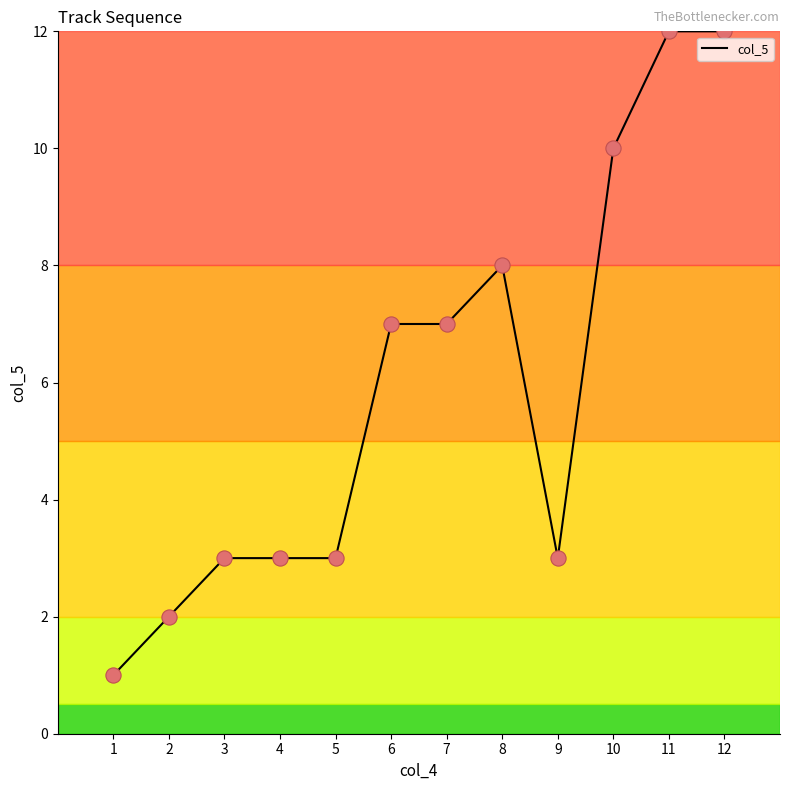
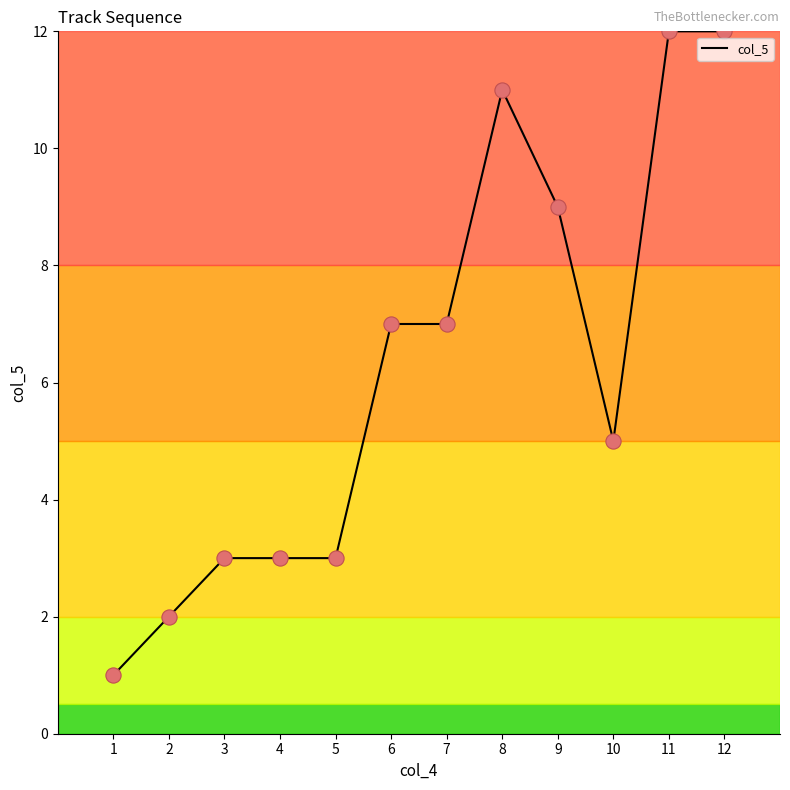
8: 8 -> 11
9: 3 -> 9
10: 10 -> 5
